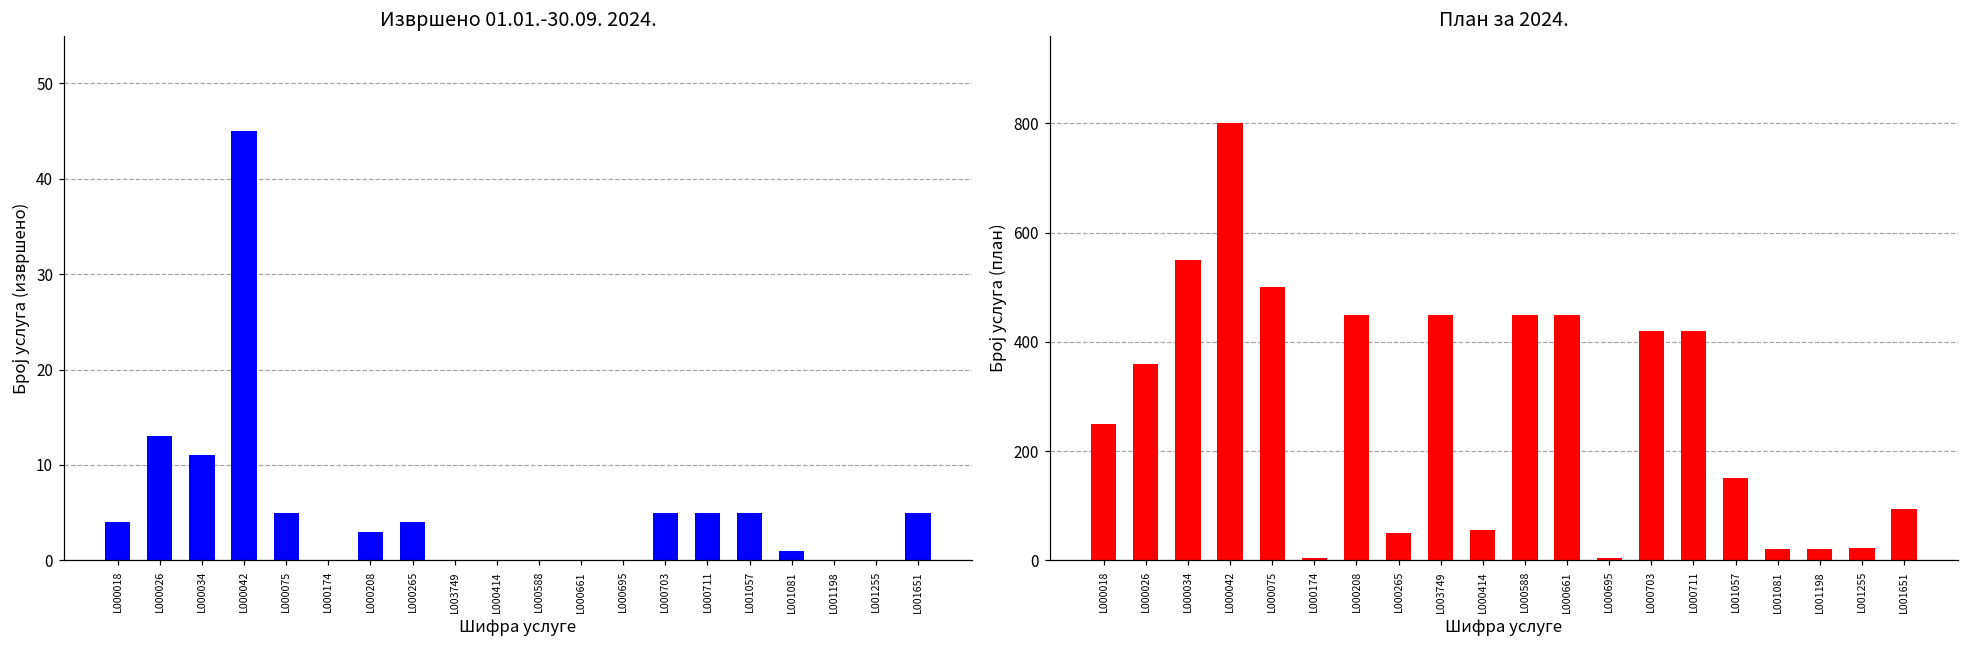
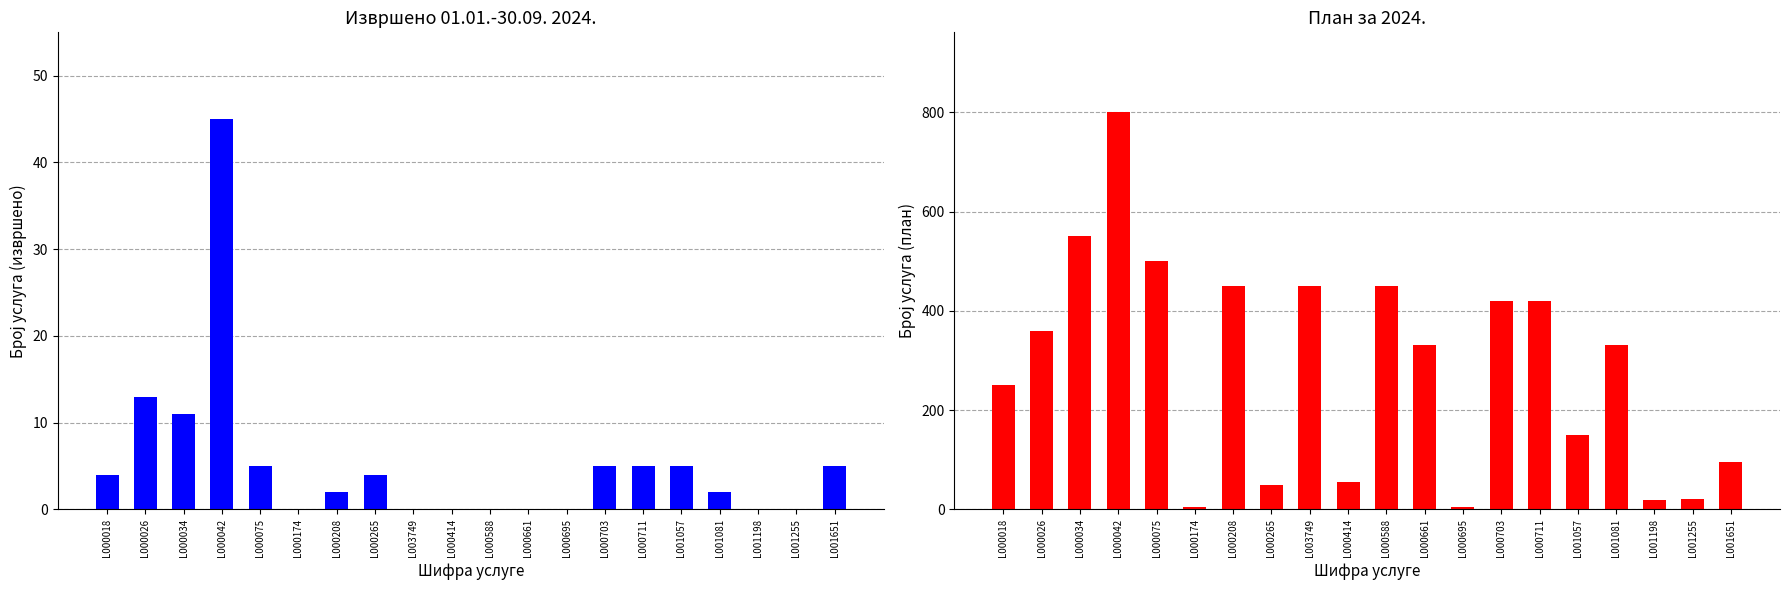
Извршено 01.01.-30.09. 2024., L000208: 3 -> 2
Извршено 01.01.-30.09. 2024., L001081: 1 -> 2
План за 2024., L000661: 450 -> 330
План за 2024., L001081: 20 -> 330
